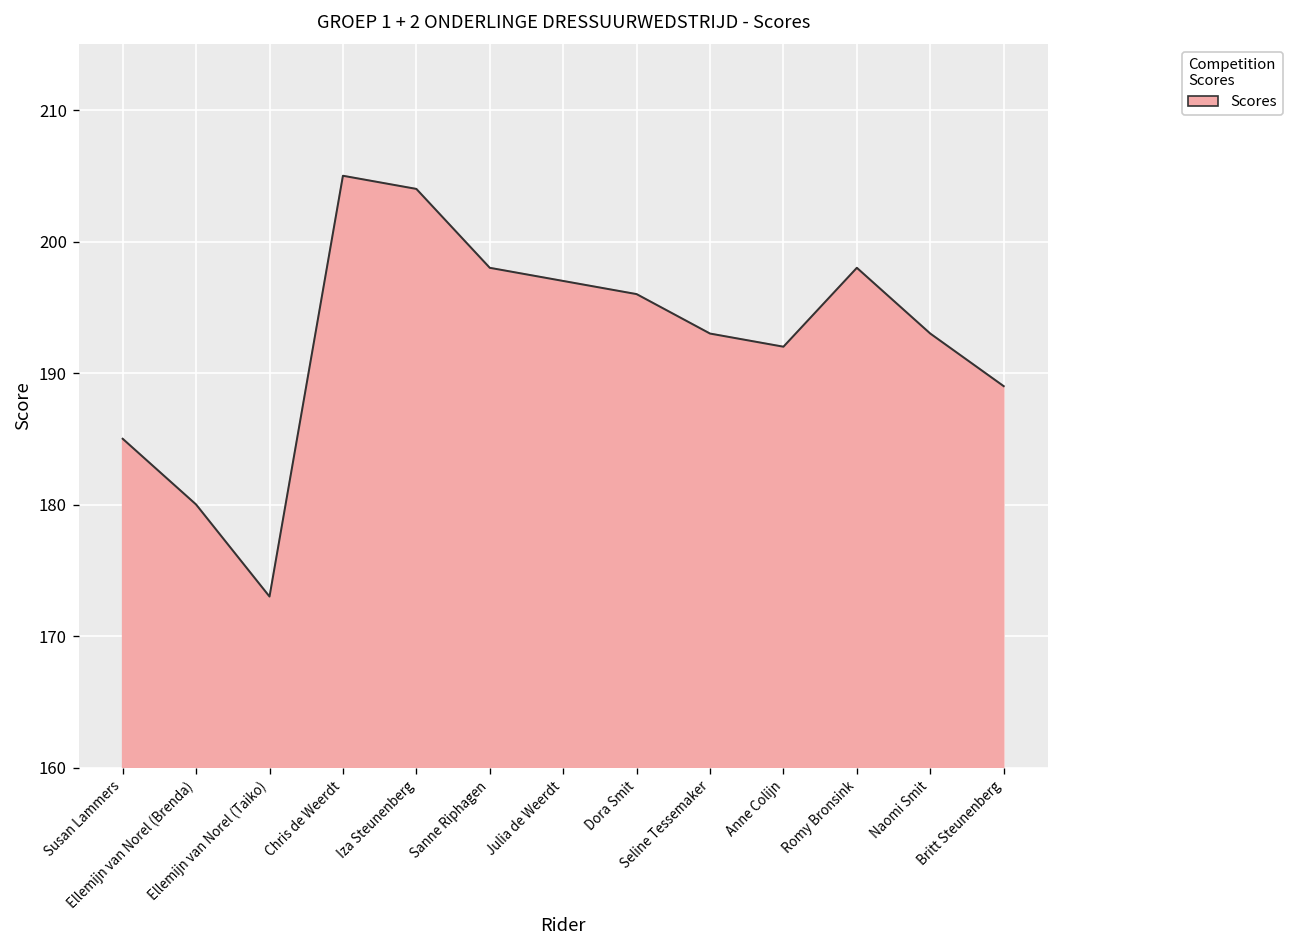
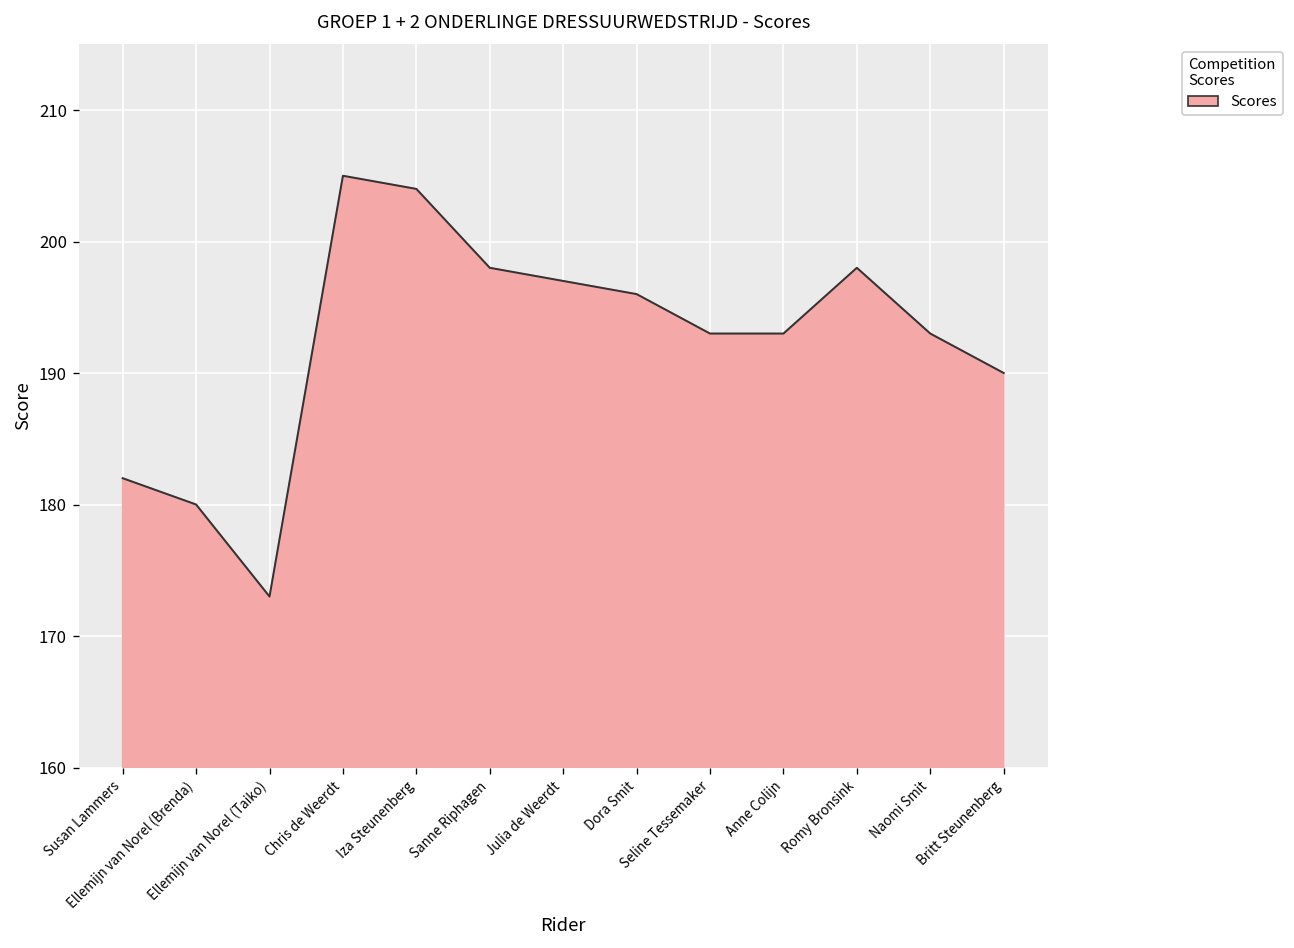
Susan Lammers: 185 -> 182
Anne Colijn: 192 -> 193
Britt Steunenberg: 189 -> 190
